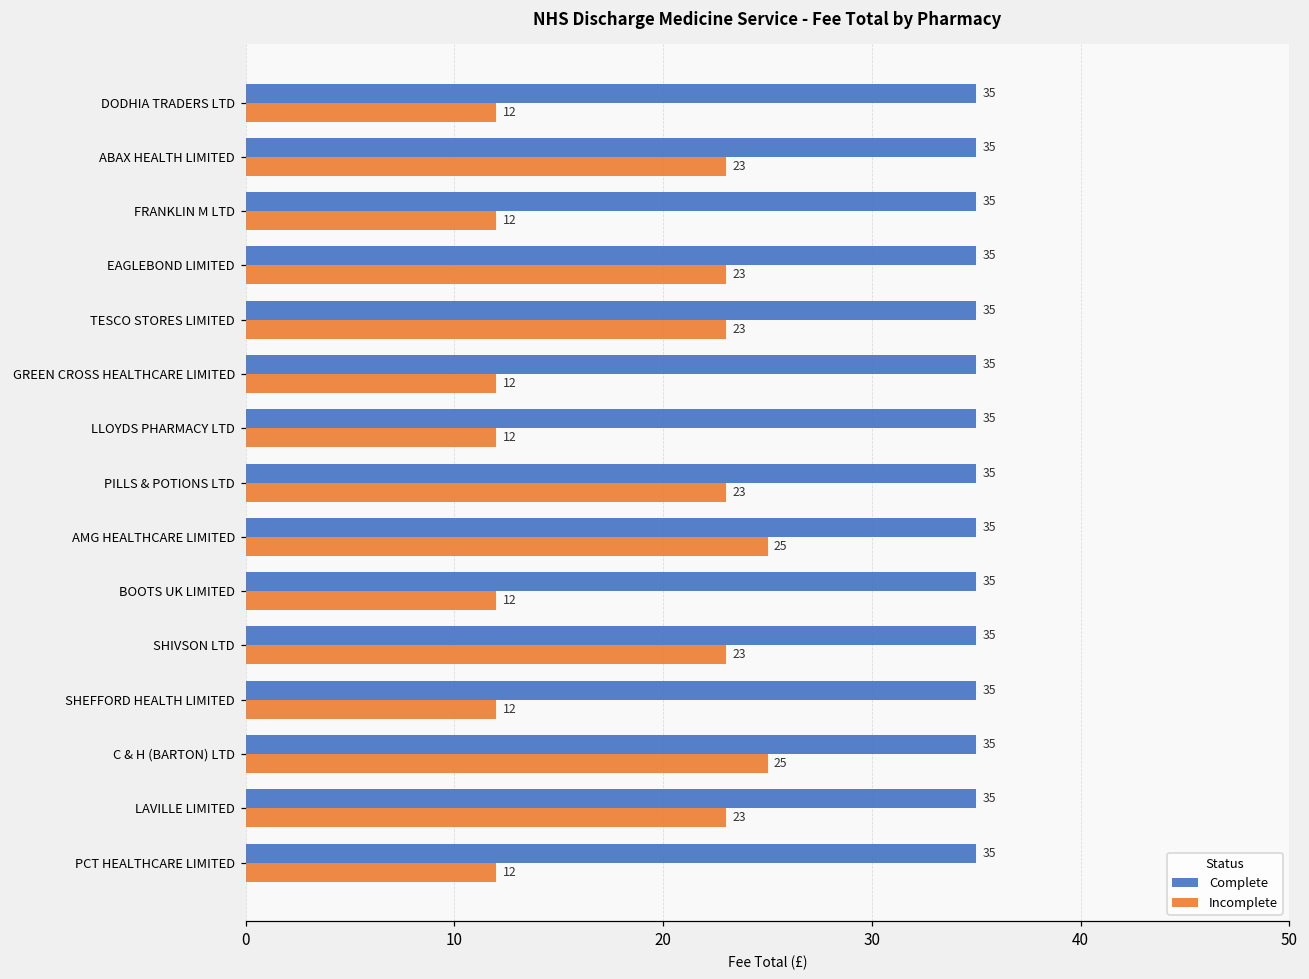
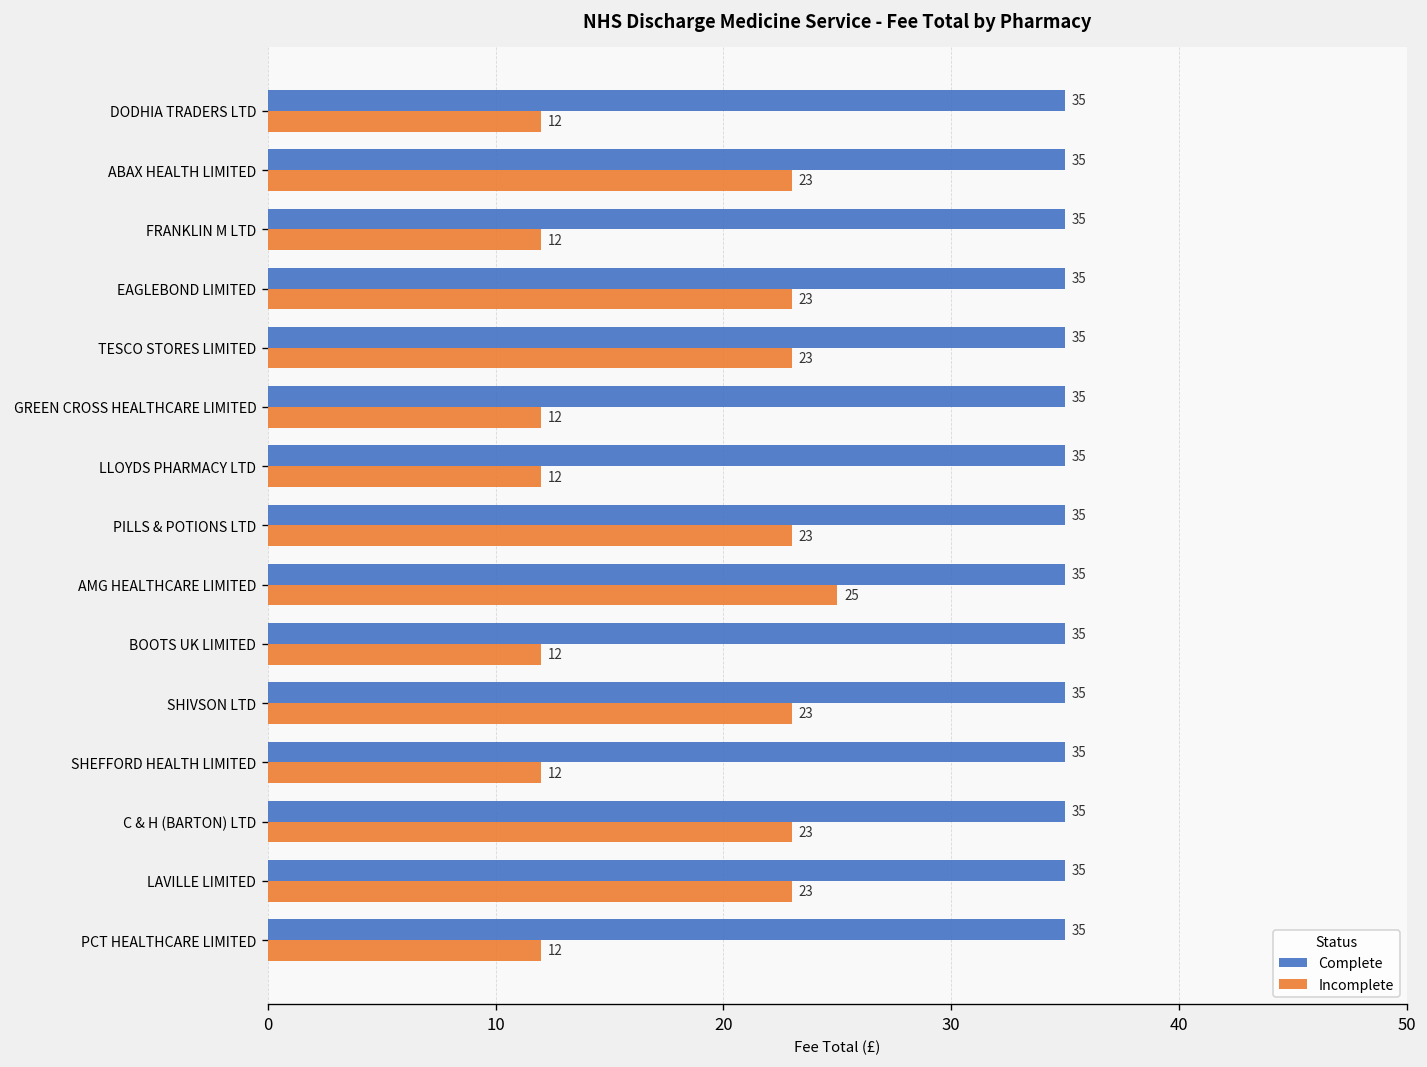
Incomplete, C & H (BARTON) LTD: 25 -> 23
